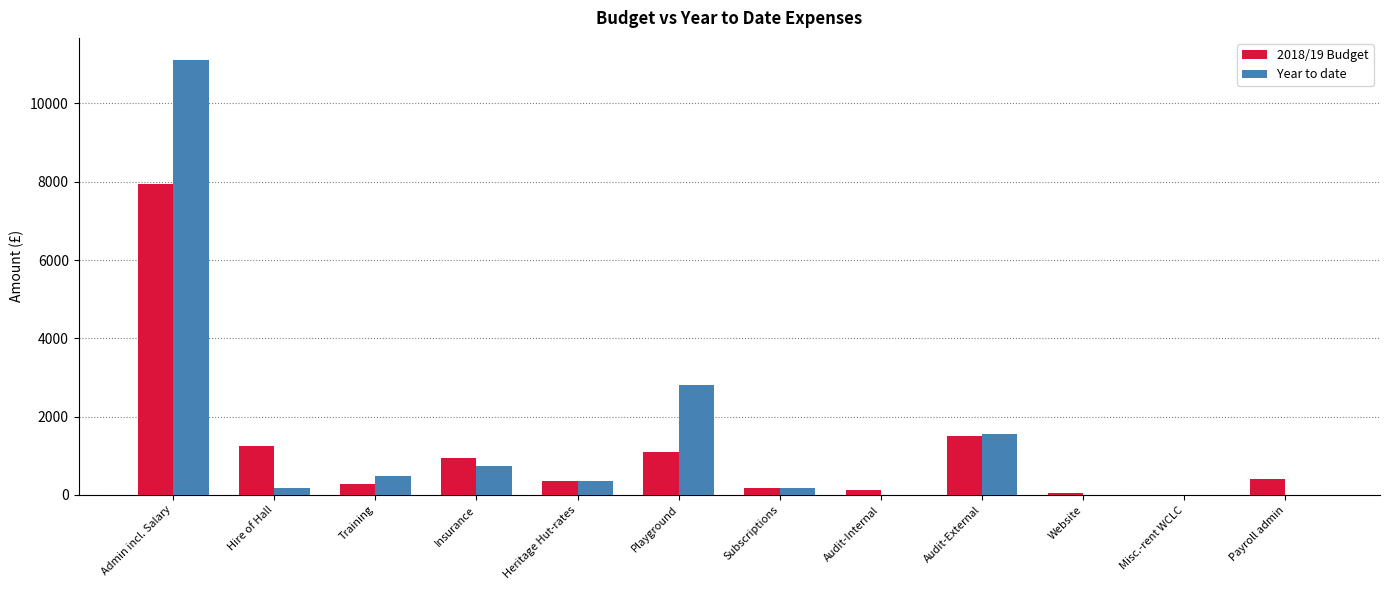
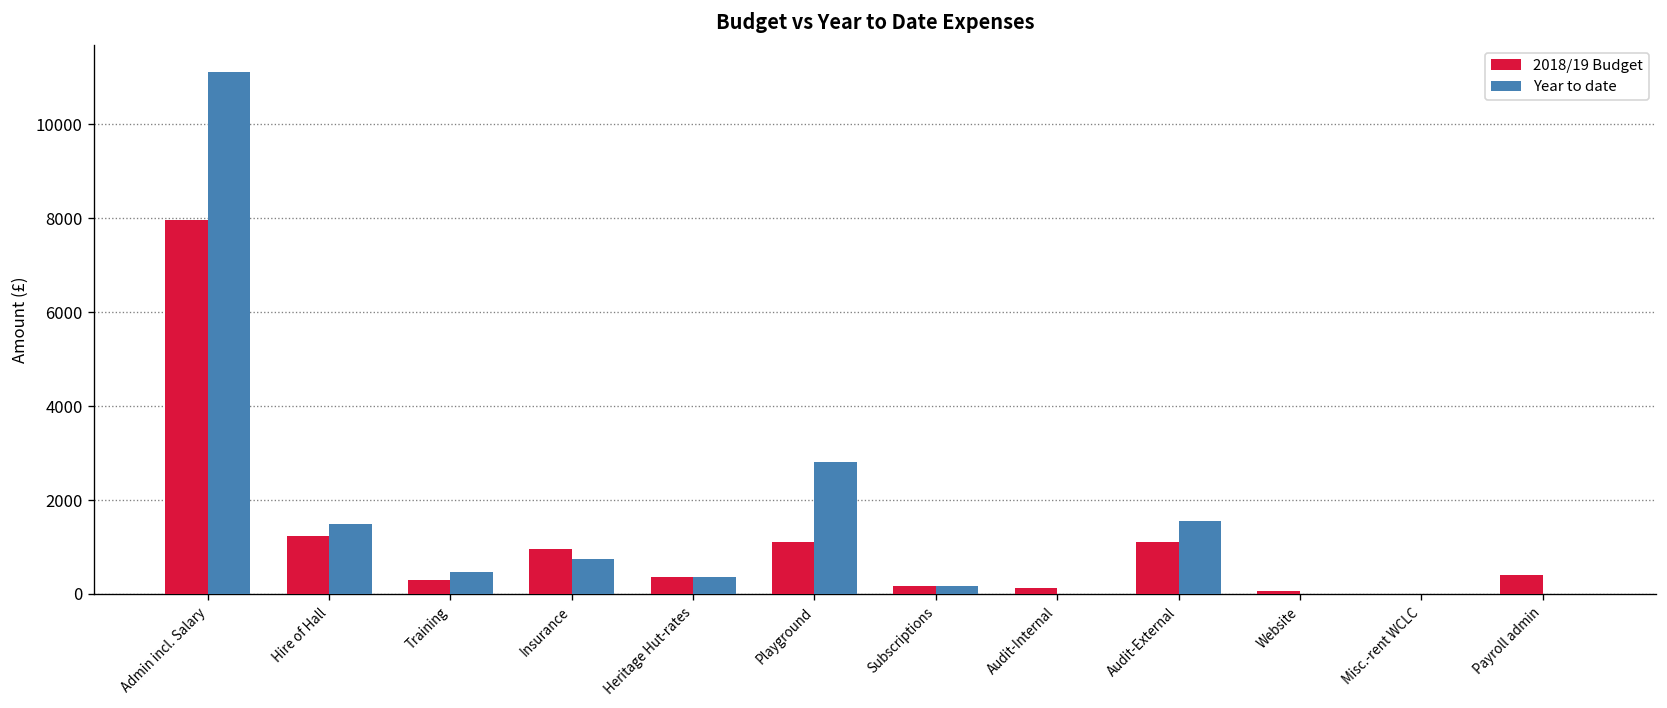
Year to date, Hire of Hall: 200 -> 1500
2018/19 Budget, Audit-External: 1500 -> 1100
